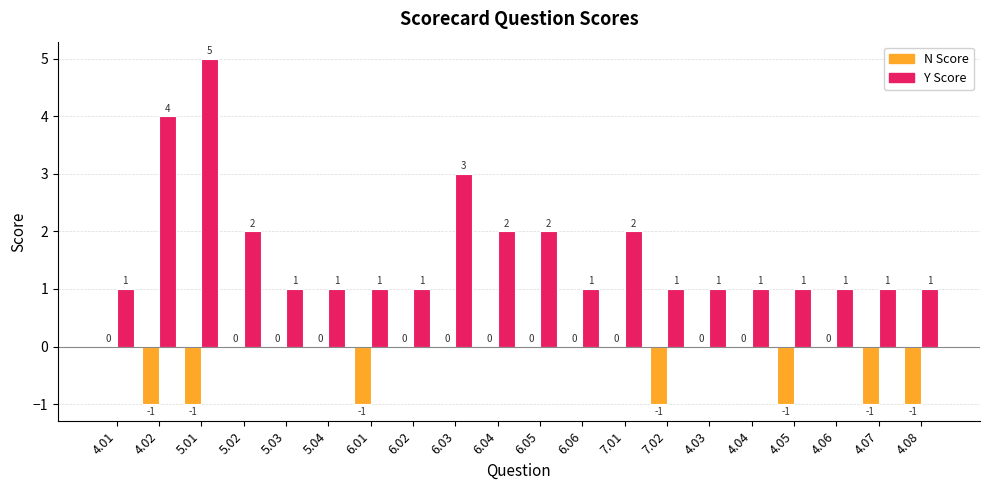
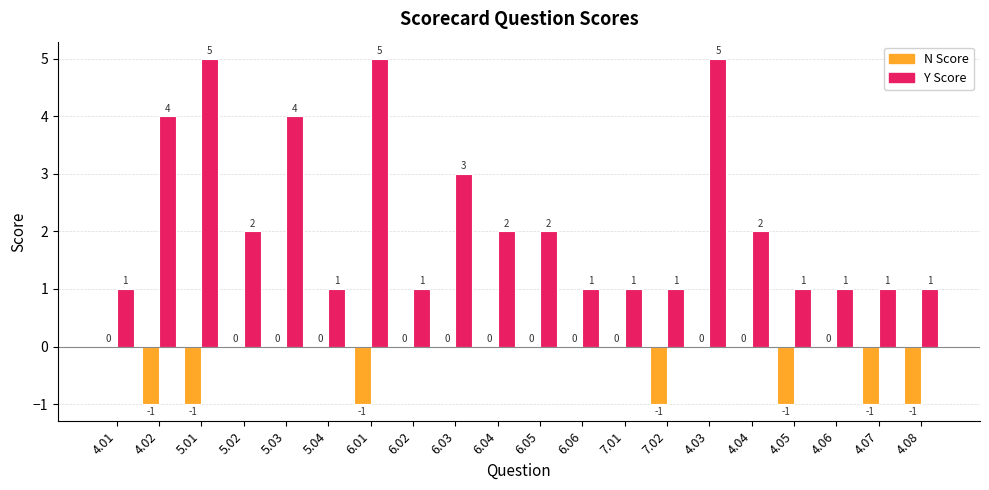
Y Score, 5.03: 1 -> 4
Y Score, 6.01: 1 -> 5
Y Score, 7.01: 2 -> 1
Y Score, 4.03: 1 -> 5
Y Score, 4.04: 1 -> 2
